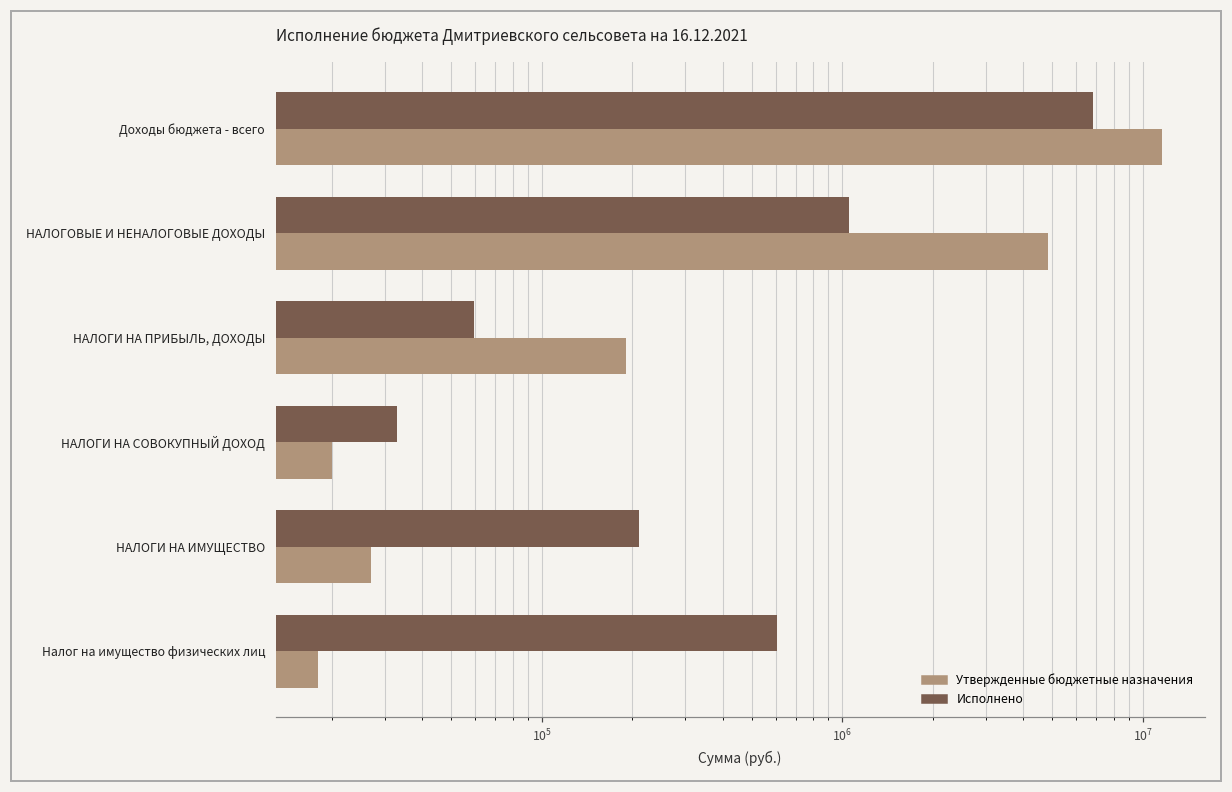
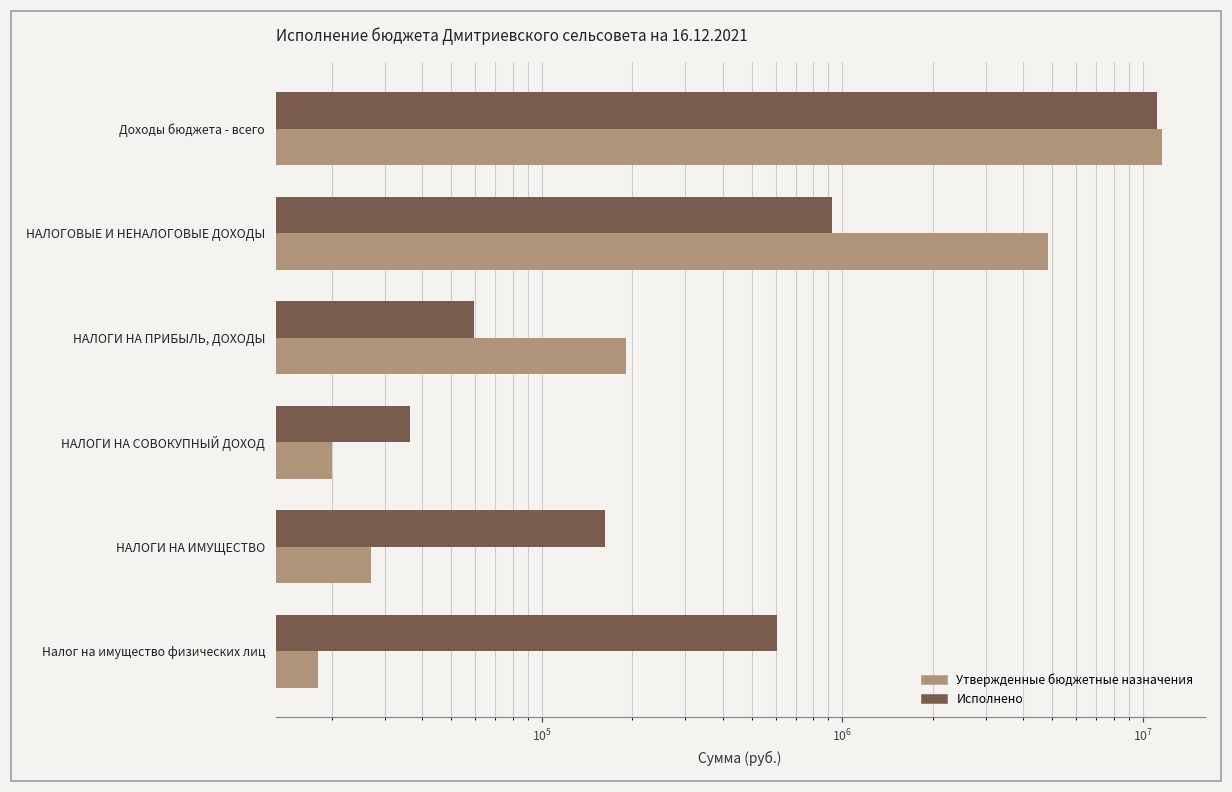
Исполнено, Доходы бюджета - всего: 6900000 -> 11200000
Исполнено, НАЛОГОВЫЕ И НЕНАЛОГОВЫЕ ДОХОДЫ: 1050000 -> 920000
Исполнено, НАЛОГИ НА СОВОКУПНЫЙ ДОХОД: 33000 -> 36000
Исполнено, НАЛОГИ НА ИМУЩЕСТВО: 210000 -> 160000
